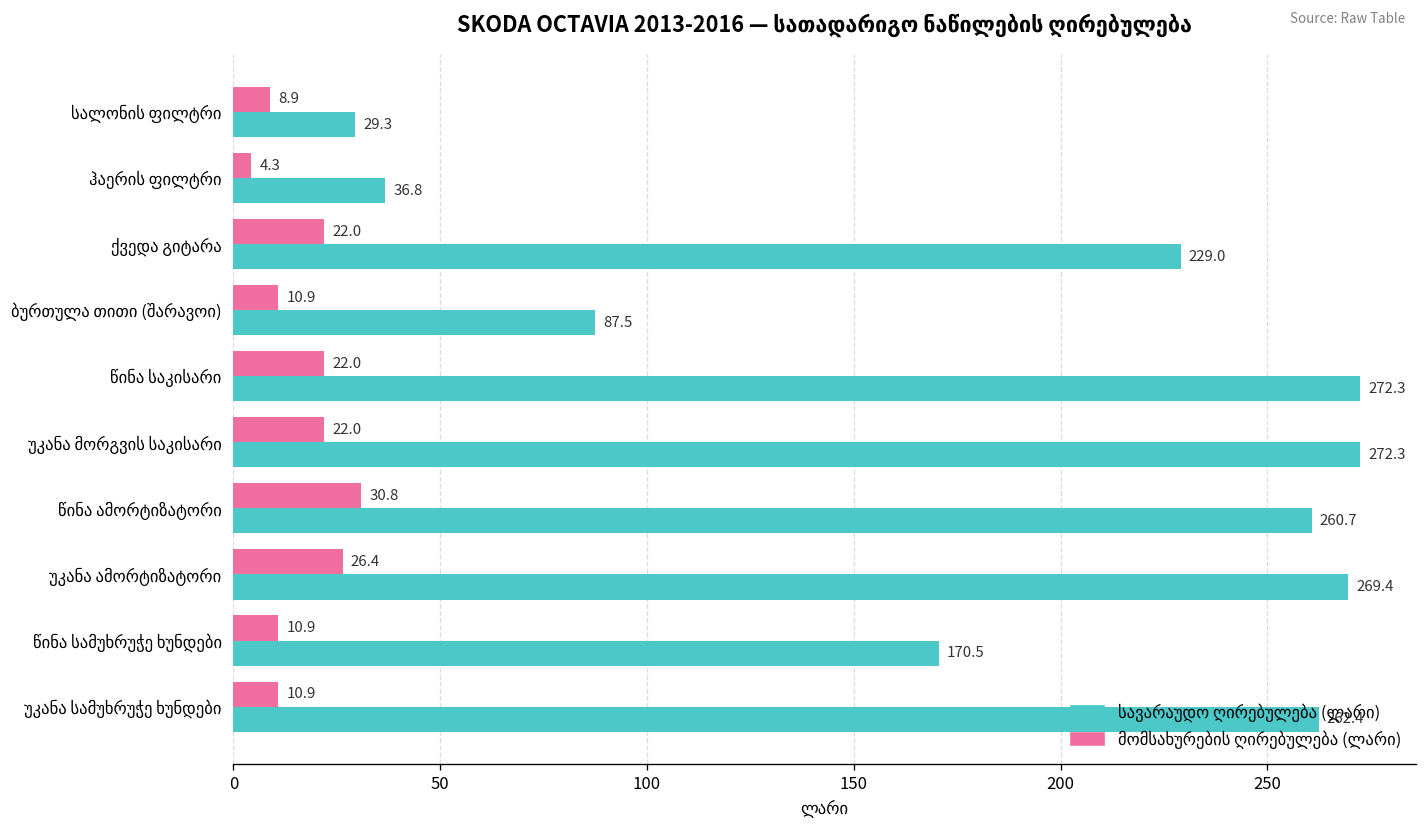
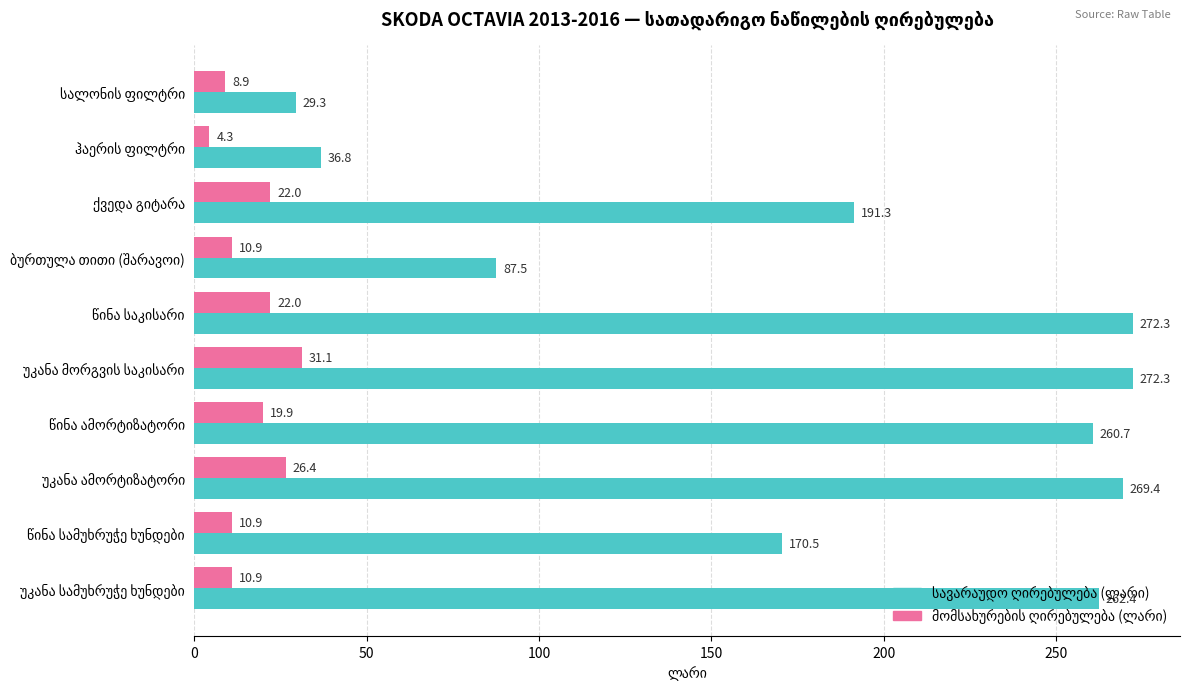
სავარაუდო ღირებულება (ლარი), ქვედა გიტარა: 229.0 -> 191.3
მომსახურების ღირებულება (ლარი), უკანა მორგვის საკისარი: 22.0 -> 31.1
მომსახურების ღირებულება (ლარი), წინა ამორტიზატორი: 30.8 -> 19.9
